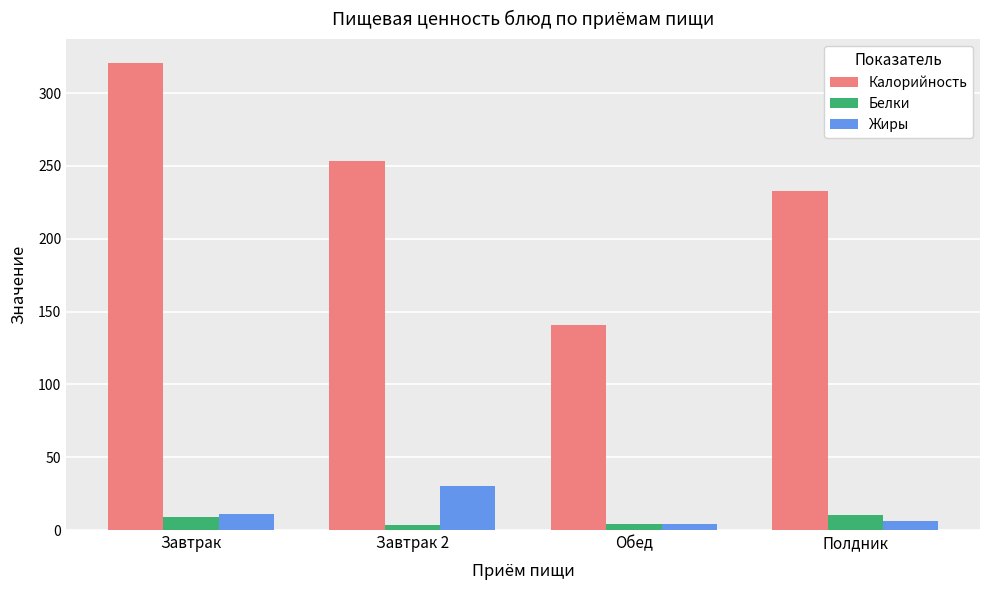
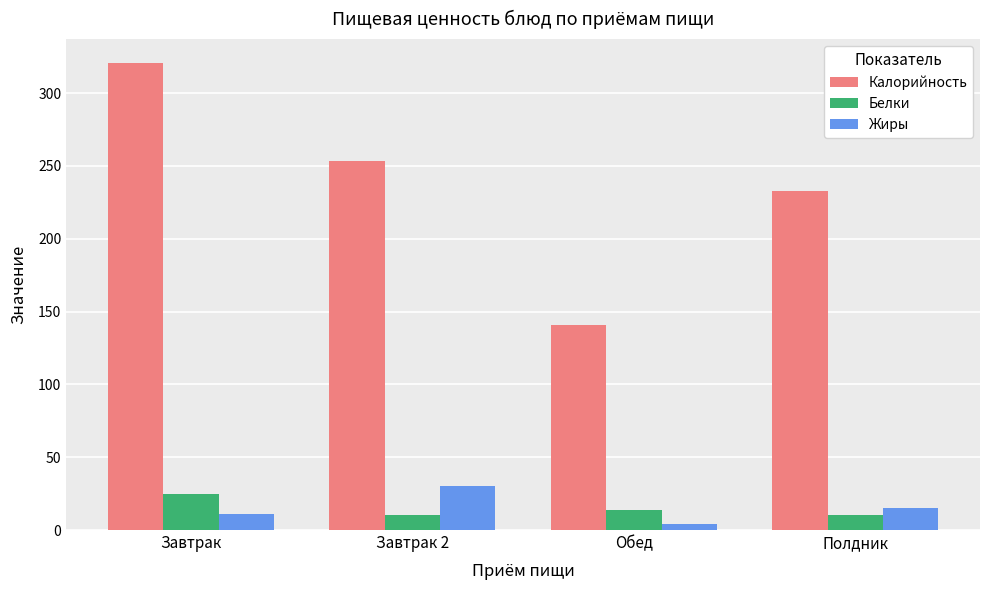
Белки, Завтрак: 9 -> 25
Белки, Завтрак 2: 3 -> 10
Белки, Обед: 4 -> 14
Жиры, Полдник: 6 -> 15
